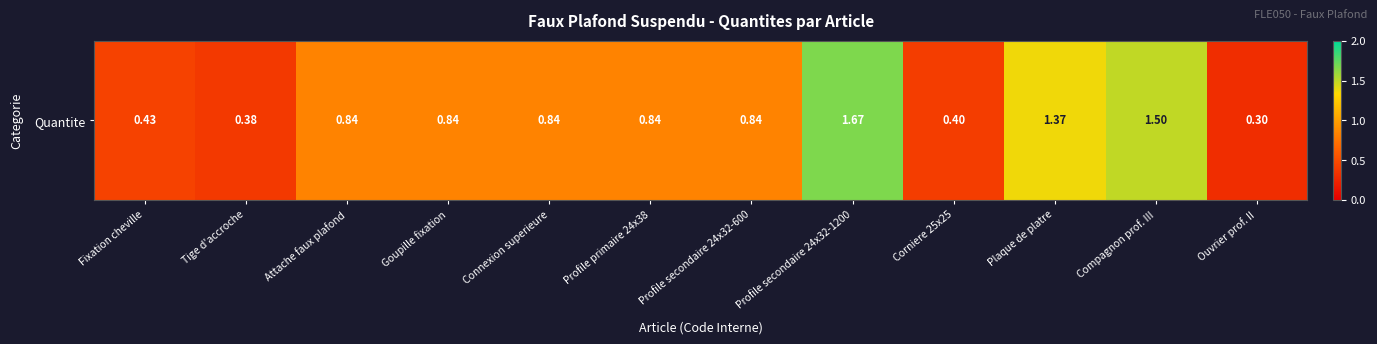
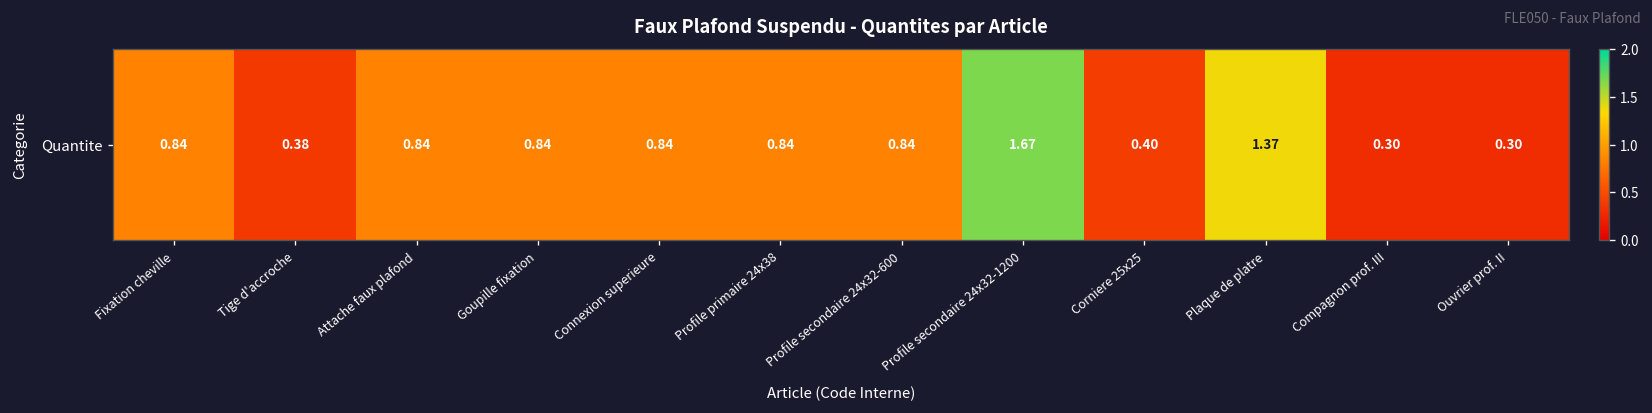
Quantite, Fixation cheville: 0.43 -> 0.84
Quantite, Compagnon prof. III: 1.50 -> 0.30
